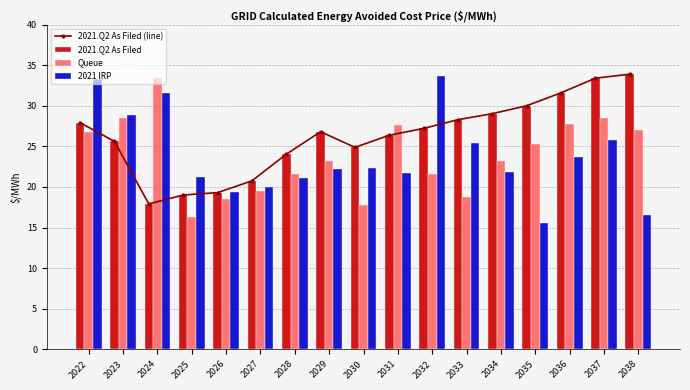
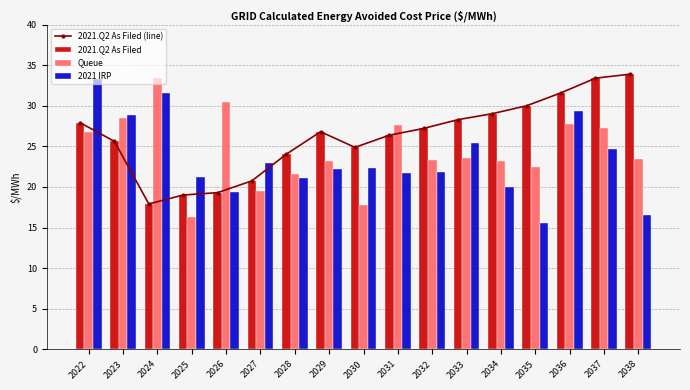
Queue, 2026: 19 -> 30
2021 IRP, 2027: 20 -> 23
Queue, 2032: 22 -> 23
2021 IRP, 2032: 34 -> 22
Queue, 2033: 19 -> 24
2021 IRP, 2034: 22 -> 20
Queue, 2035: 25 -> 22
2021 IRP, 2036: 24 -> 29
Queue, 2037: 29 -> 27
2021 IRP, 2037: 26 -> 25
Queue, 2038: 27 -> 23
